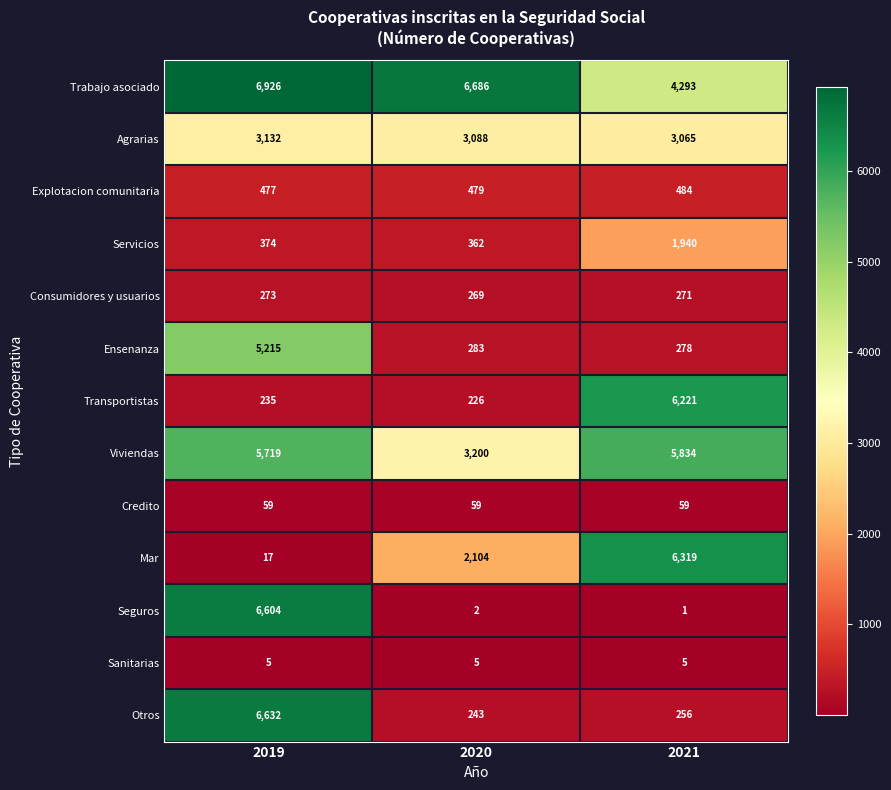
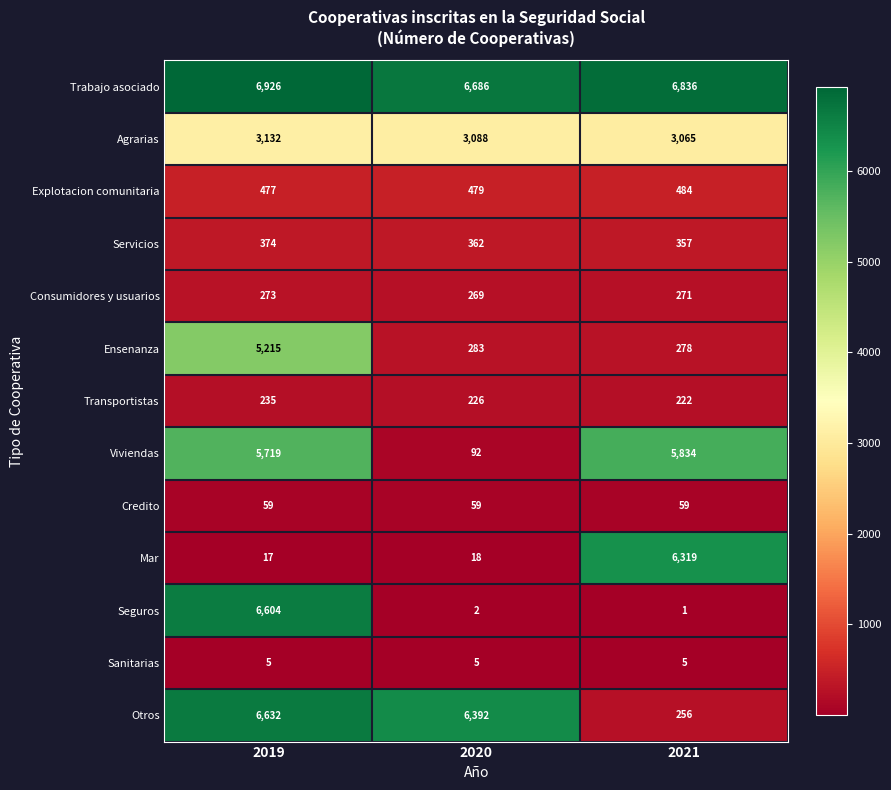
Trabajo asociado, 2021: 4,293 -> 6,836
Servicios, 2021: 1,940 -> 357
Transportistas, 2021: 6,221 -> 222
Viviendas, 2020: 3,200 -> 92
Mar, 2020: 2,104 -> 18
Otros, 2020: 243 -> 6,392
